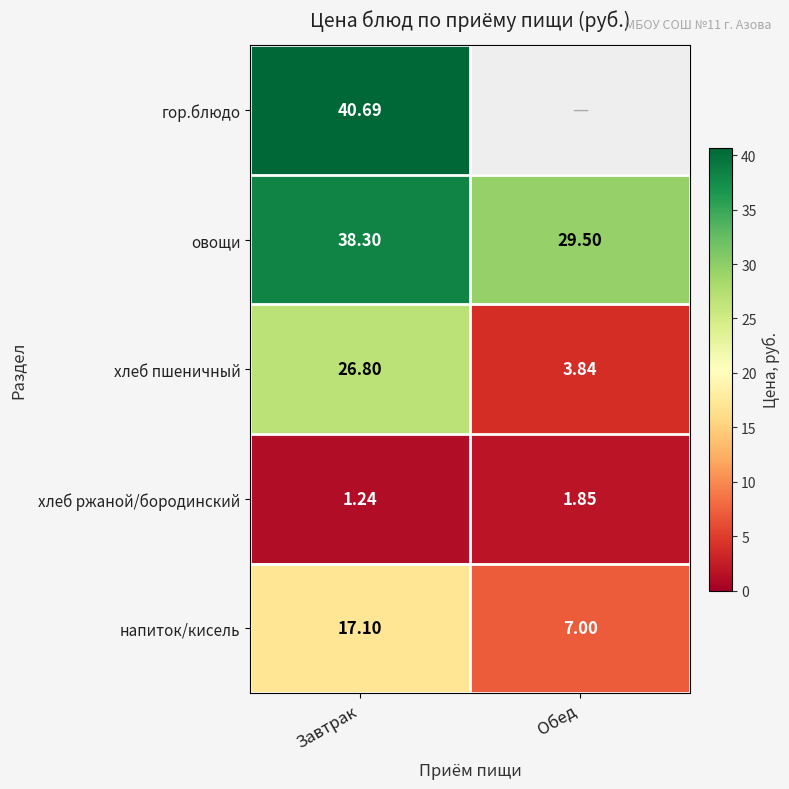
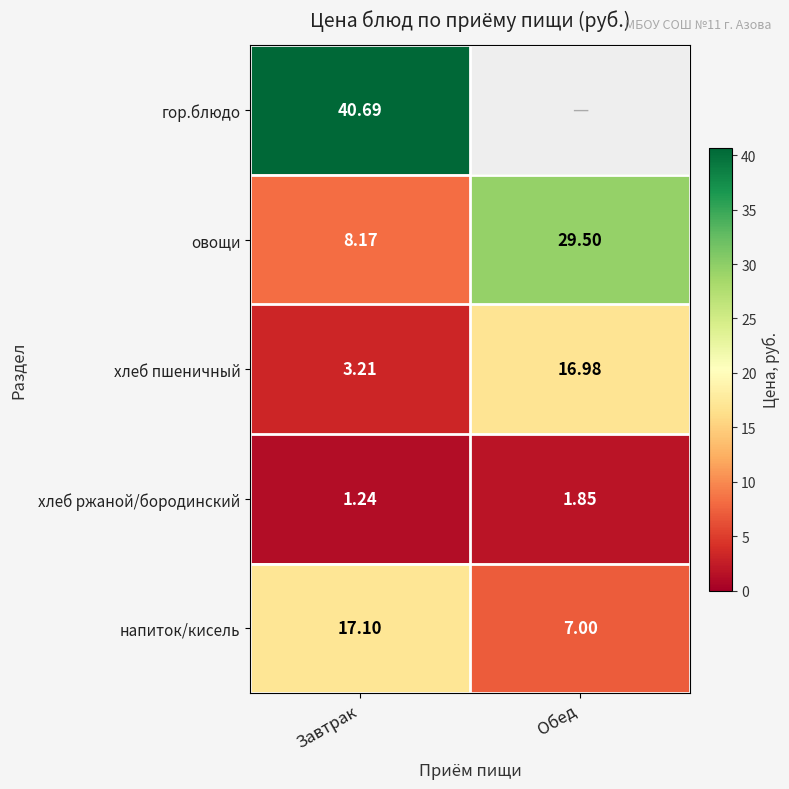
овощи, Завтрак: 38.30 -> 8.17
хлеб пшеничный, Завтрак: 26.80 -> 3.21
хлеб пшеничный, Обед: 3.84 -> 16.98
